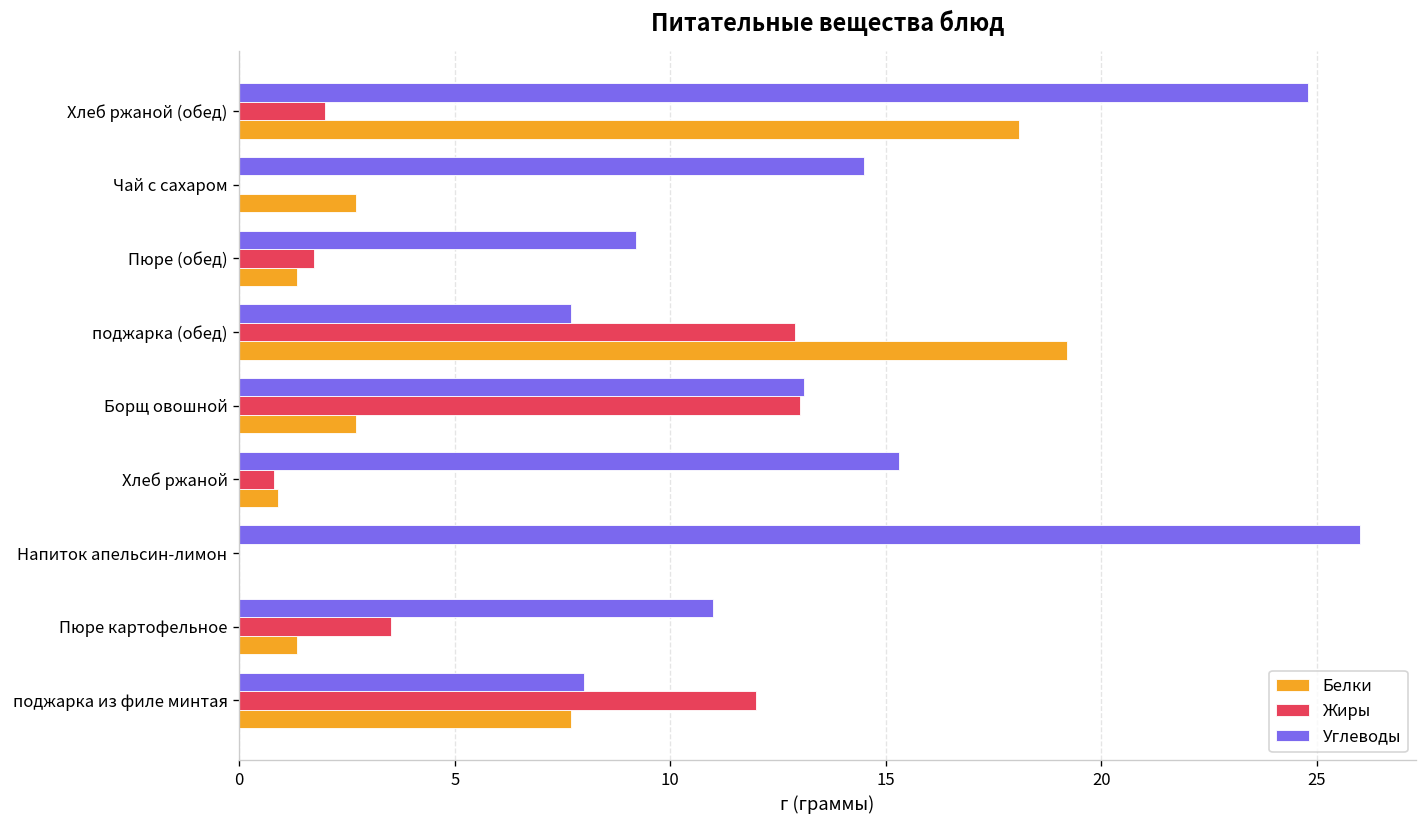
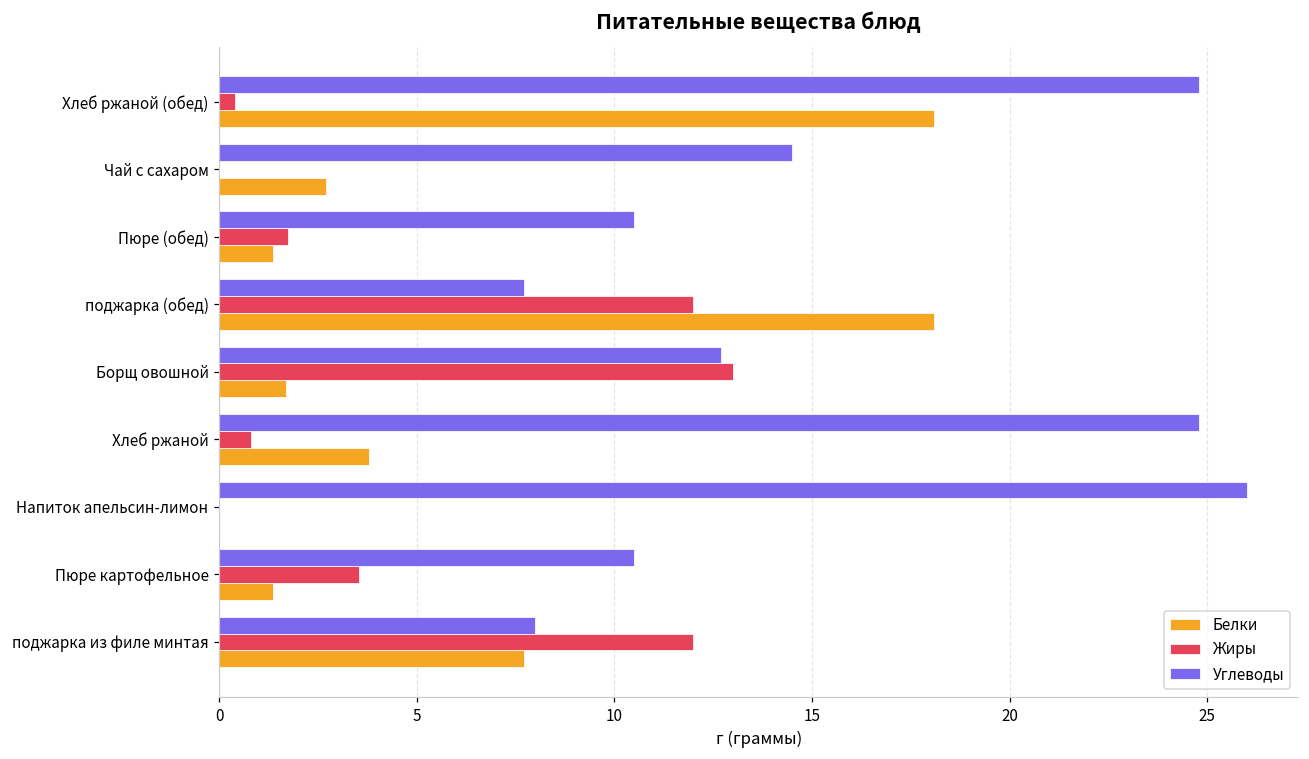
Жиры, Хлеб ржаной (обед): 2.0 -> 0.4
Углеводы, Пюре (обед): 9.2 -> 10.5
Жиры, поджарка (обед): 12.9 -> 12.0
Белки, поджарка (обед): 19.2 -> 18.1
Углеводы, Борщ овошной: 13.1 -> 12.7
Белки, Борщ овошной: 2.7 -> 1.7
Углеводы, Хлеб ржаной: 15.3 -> 24.8
Белки, Хлеб ржаной: 0.9 -> 3.8
Углеводы, Пюре картофельное: 11.0 -> 10.5
